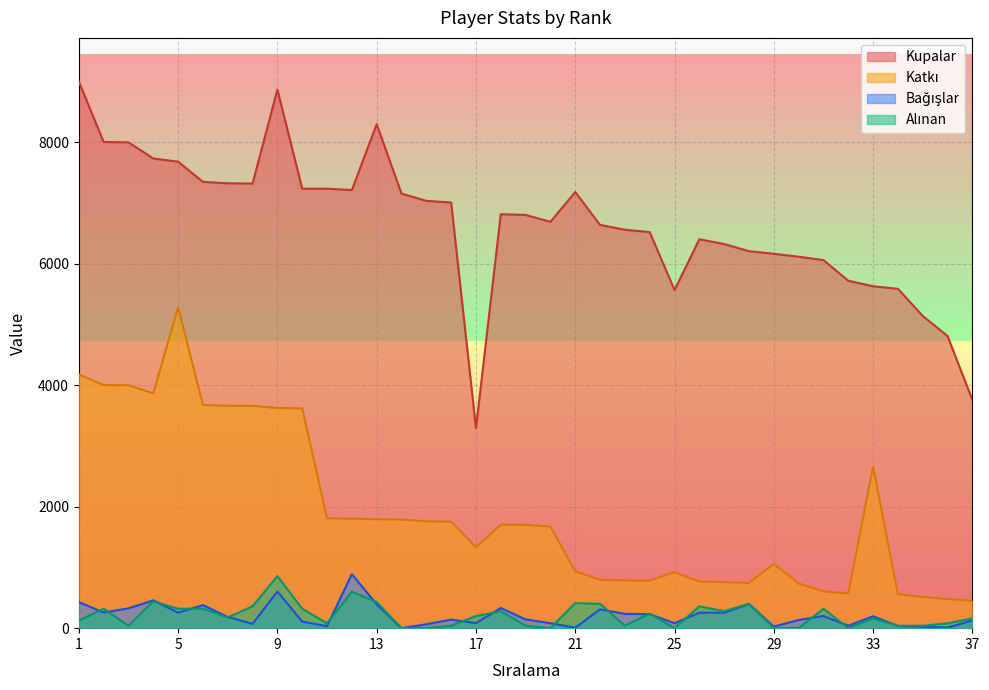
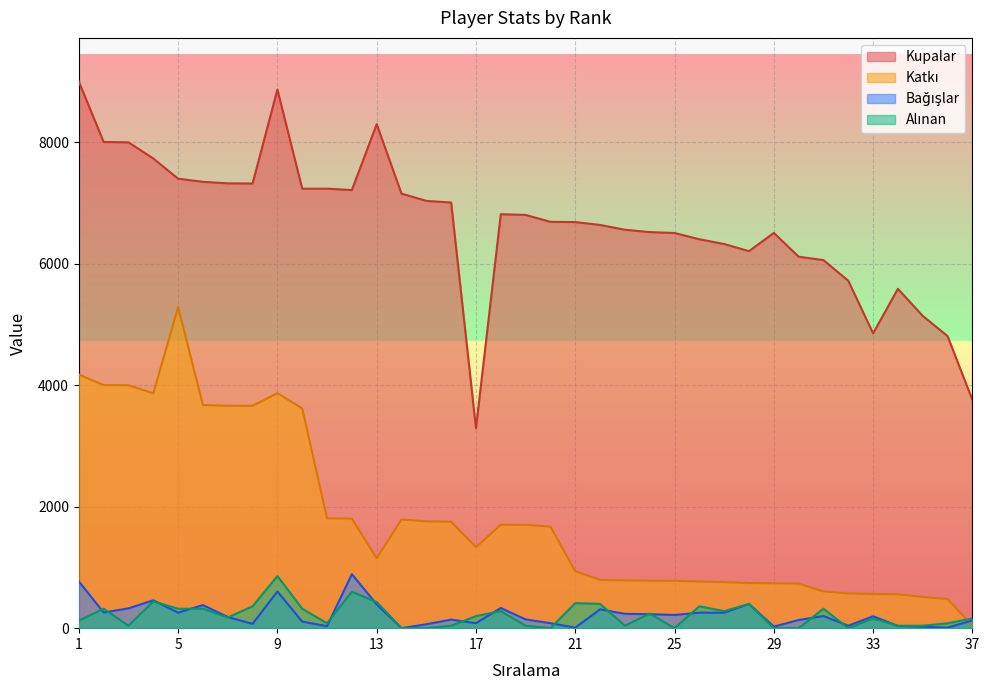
Bağışlar, 1: 400 -> 800
Kupalar, 5: 7700 -> 7400
Katkı, 9: 3600 -> 3900
Katkı, 13: 1800 -> 1200
Kupalar, 21: 7200 -> 6700
Kupalar, 25: 5600 -> 6500
Katkı, 25: 900 -> 800
Bağışlar, 25: 100 -> 200
Kupalar, 29: 6200 -> 6500
Katkı, 29: 1100 -> 700
Kupalar, 33: 5600 -> 4900
Katkı, 33: 2700 -> 600
Katkı, 37: 500 -> 0
